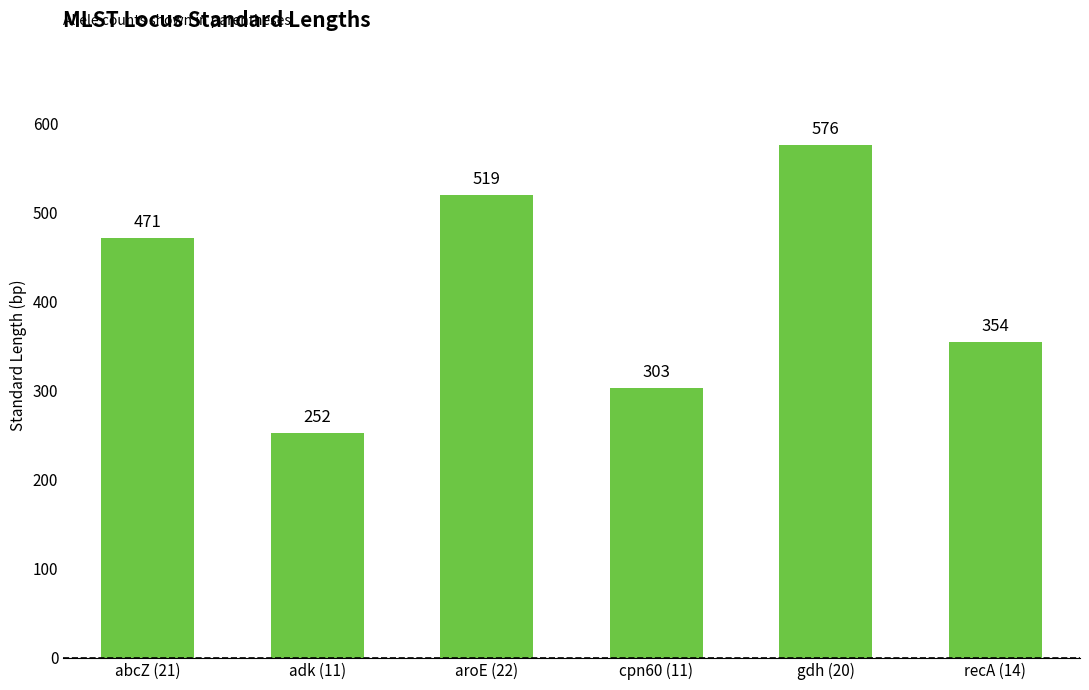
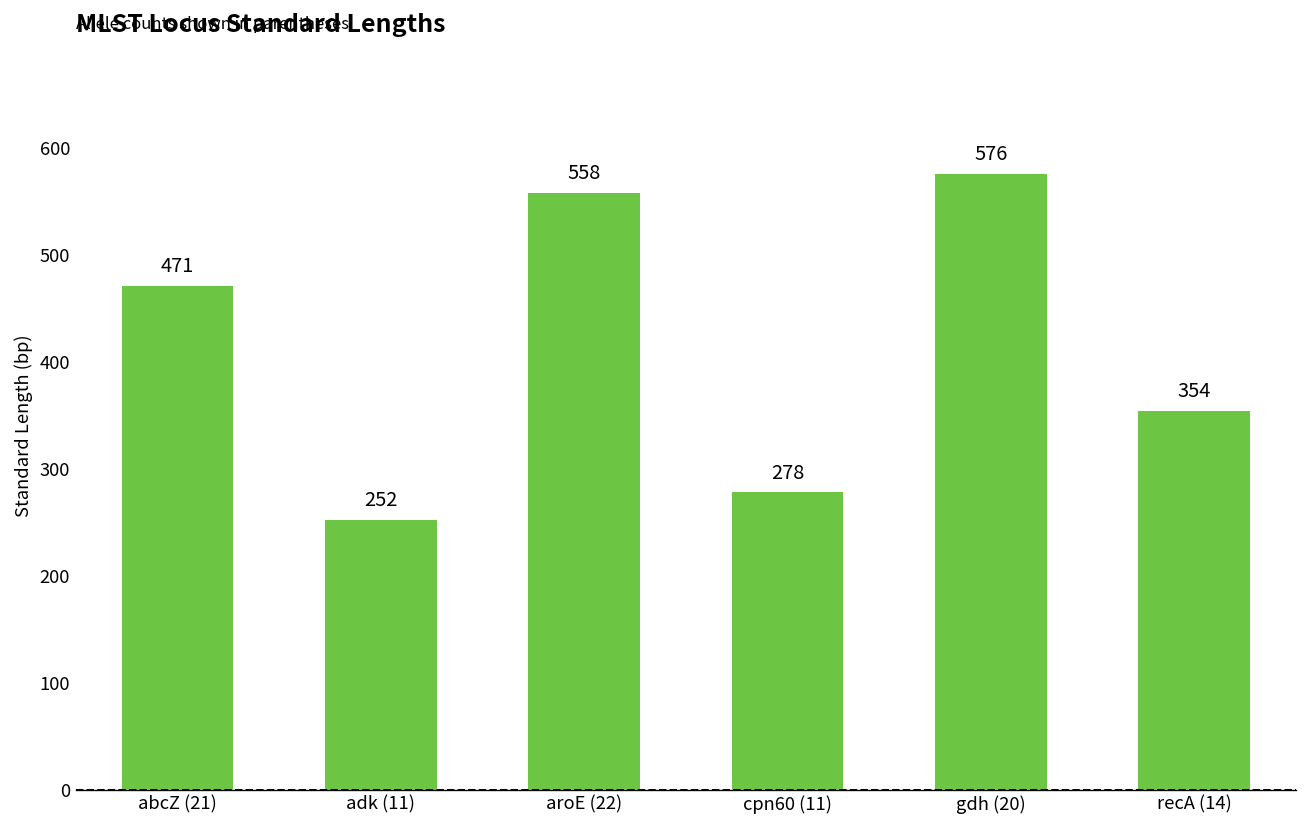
aroE (22): 519 -> 558
cpn60 (11): 303 -> 278
